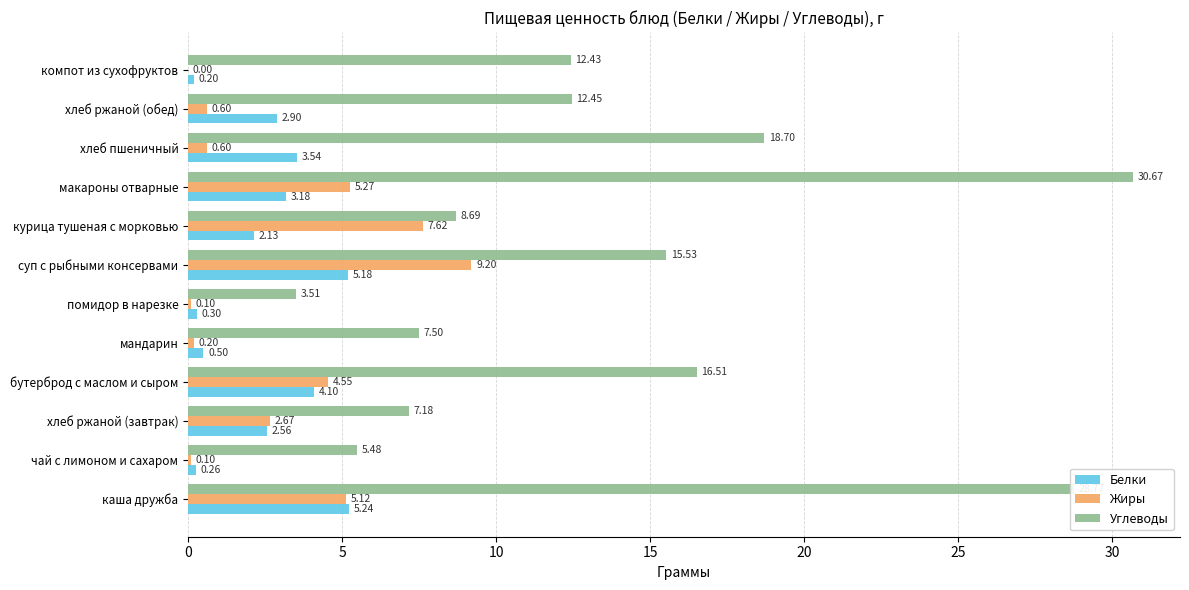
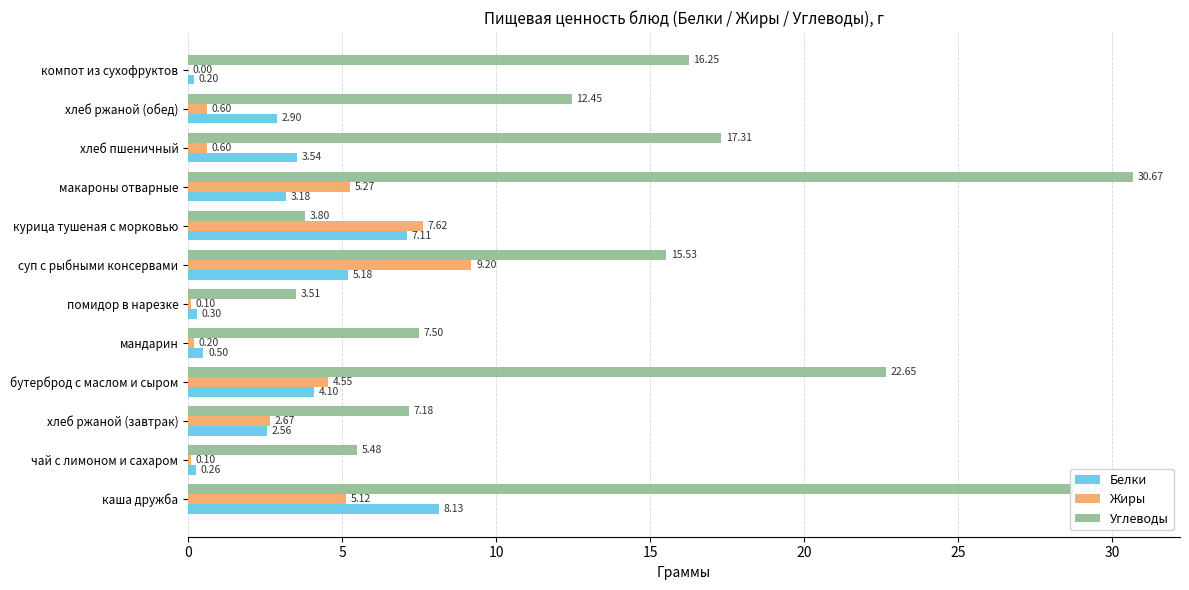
Углеводы, компот из сухофруктов: 12.43 -> 16.25
Углеводы, хлеб пшеничный: 18.70 -> 17.31
Углеводы, курица тушеная с морковью: 8.69 -> 3.80
Белки, курица тушеная с морковью: 2.13 -> 7.11
Углеводы, бутерброд с маслом и сыром: 16.51 -> 22.65
Белки, каша дружба: 5.24 -> 8.13
